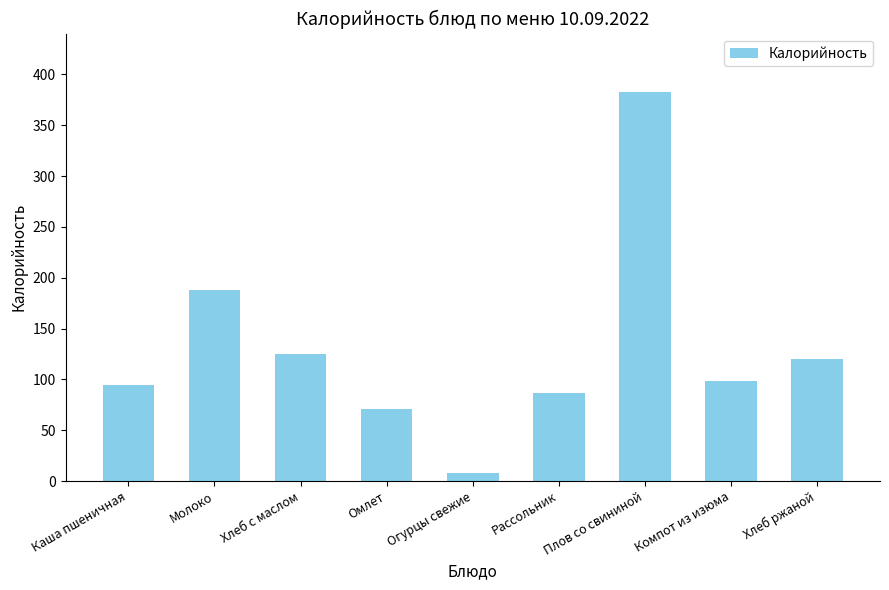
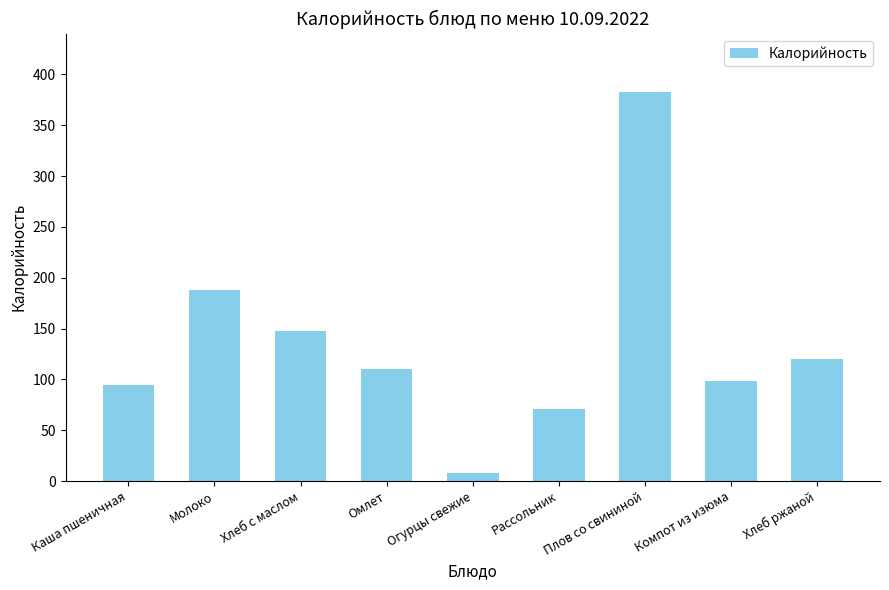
Хлеб с маслом: 125 -> 148
Омлет: 71 -> 111
Рассольник: 86 -> 71
